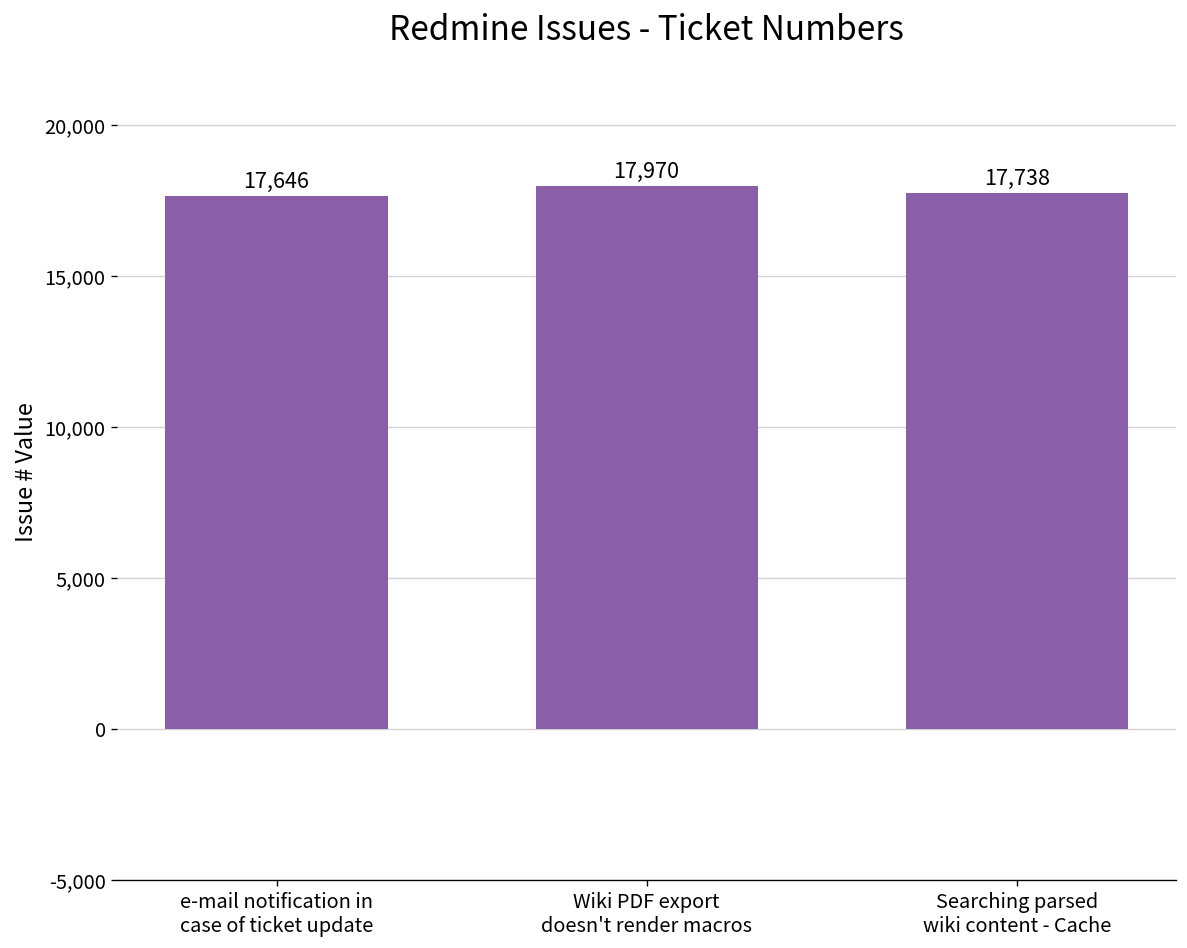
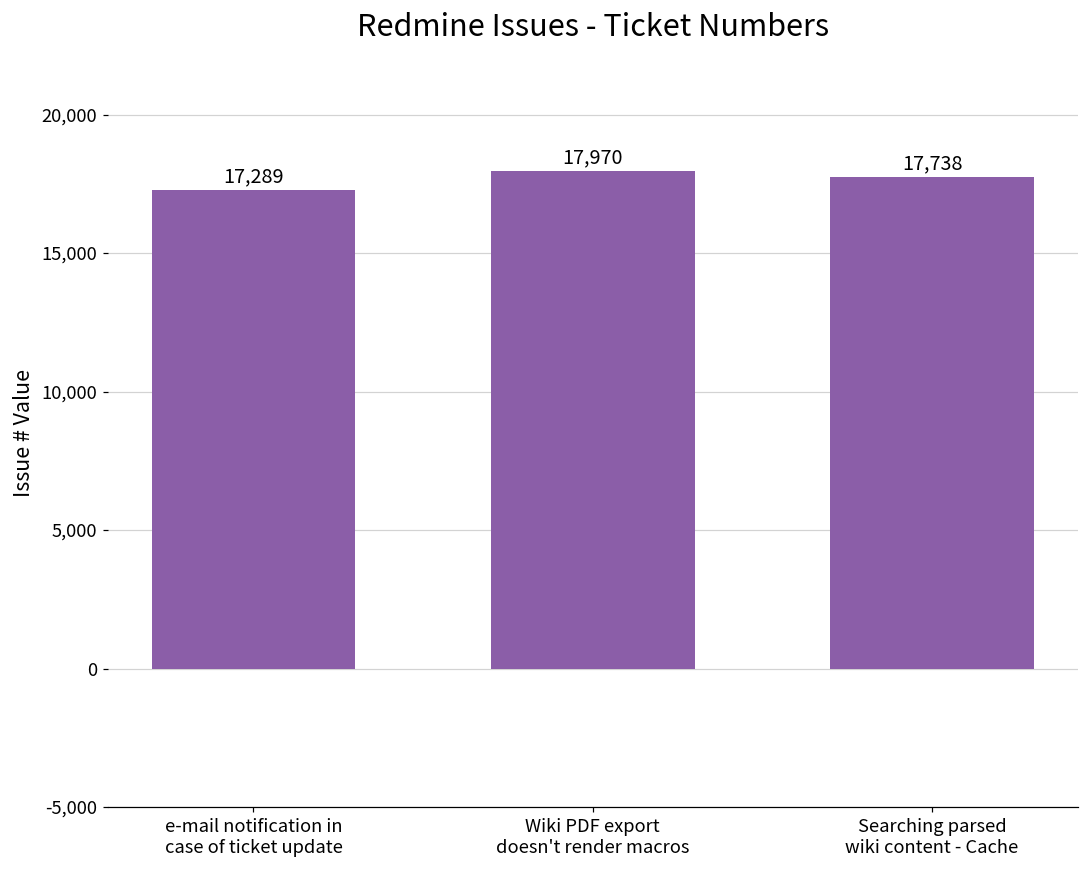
e-mail notification in case of ticket update: 17,646 -> 17,289
